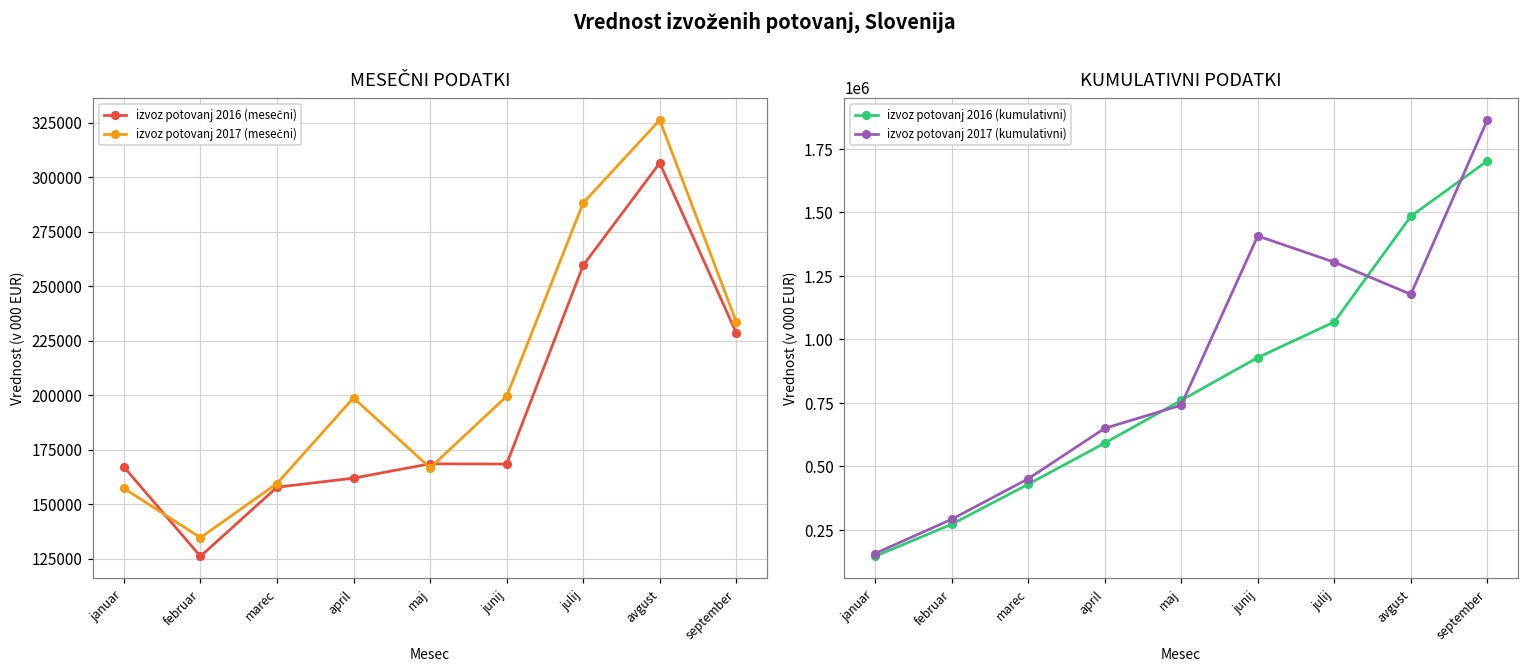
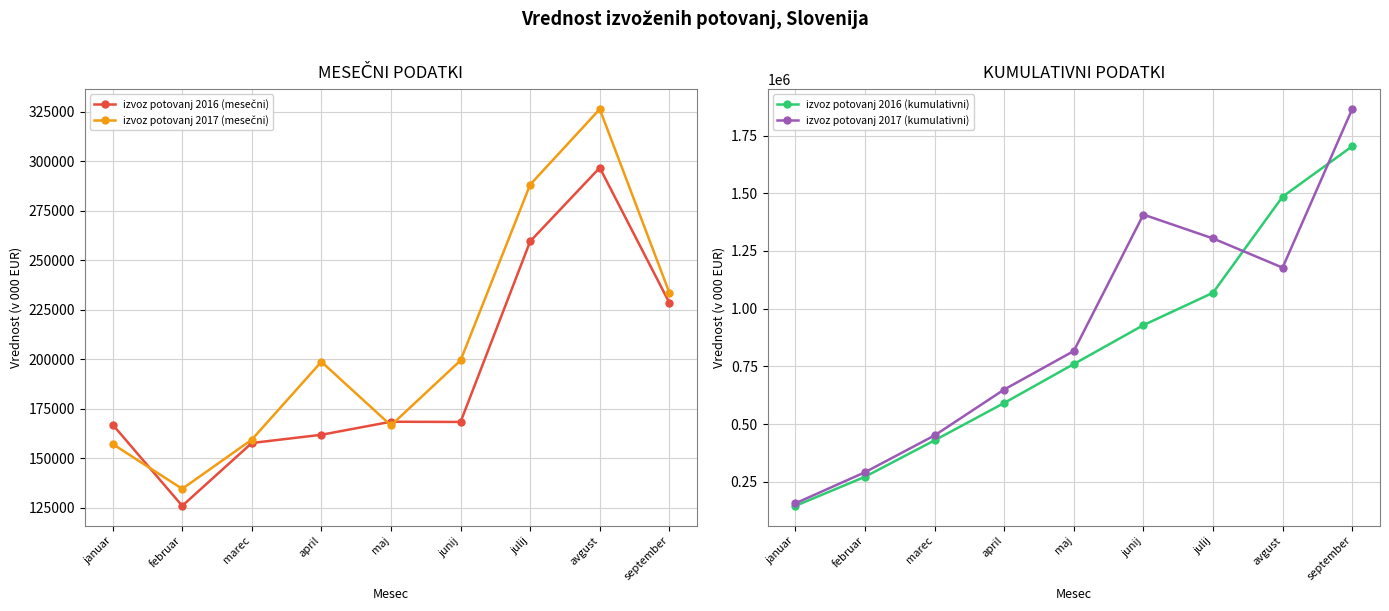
MESEČNI PODATKI, izvoz potovanj 2016 (mesečni), avgust: 307000 -> 297000
KUMULATIVNI PODATKI, izvoz potovanj 2017 (kumulativni), maj: 740000 -> 820000
